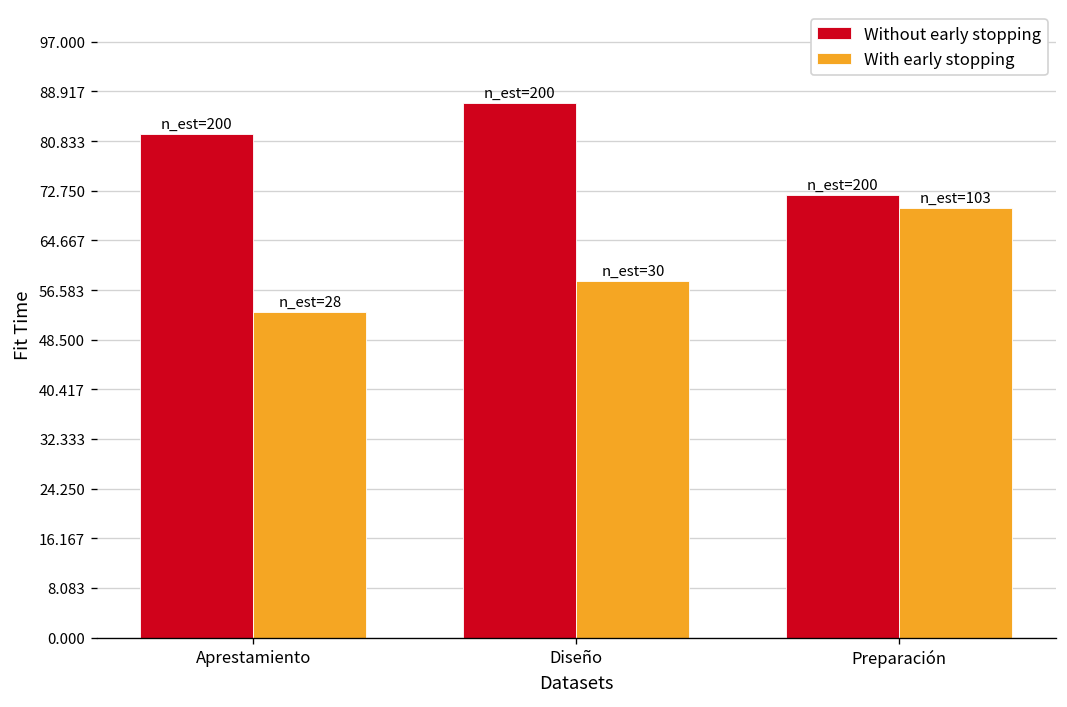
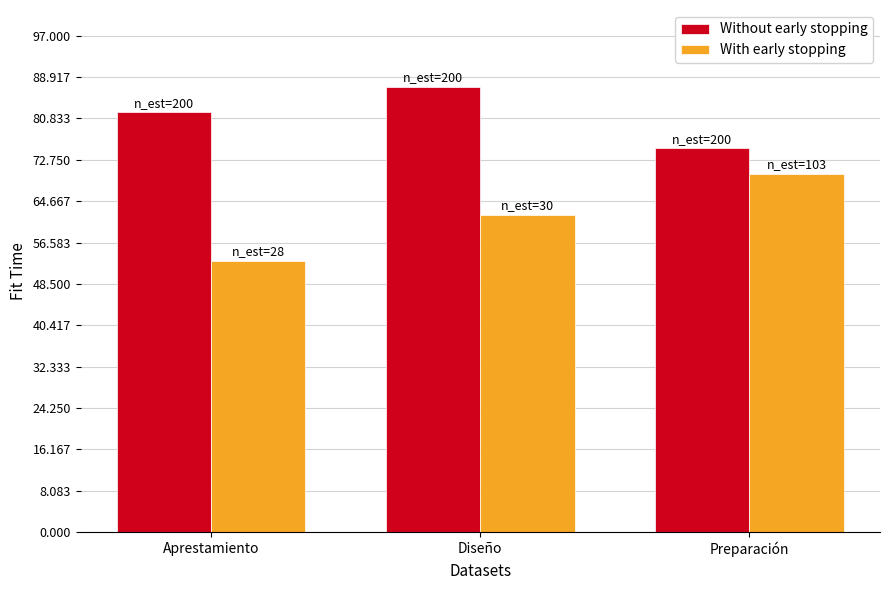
With early stopping, Diseño: 58 -> 62
Without early stopping, Preparación: 72 -> 75
